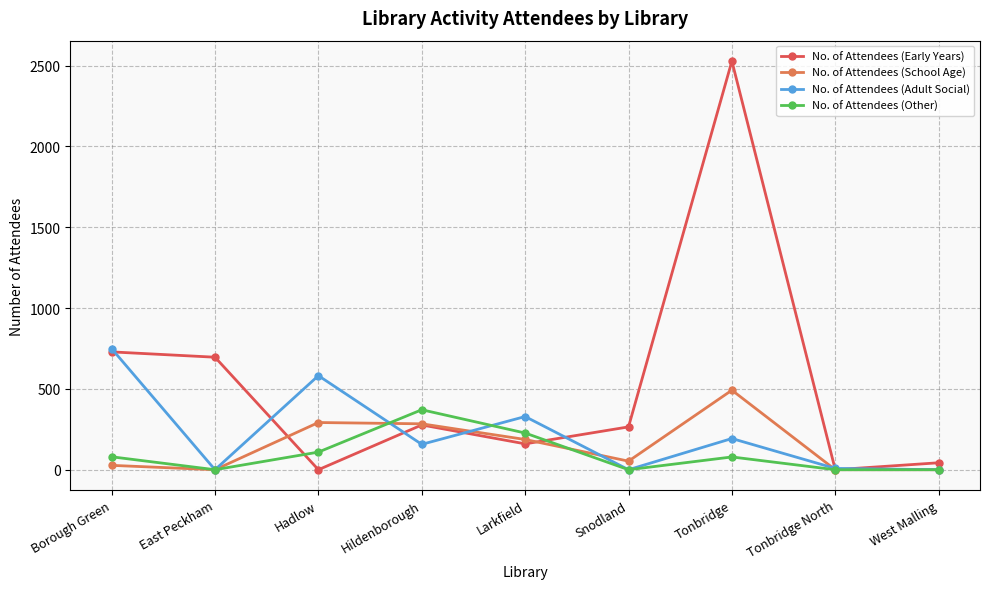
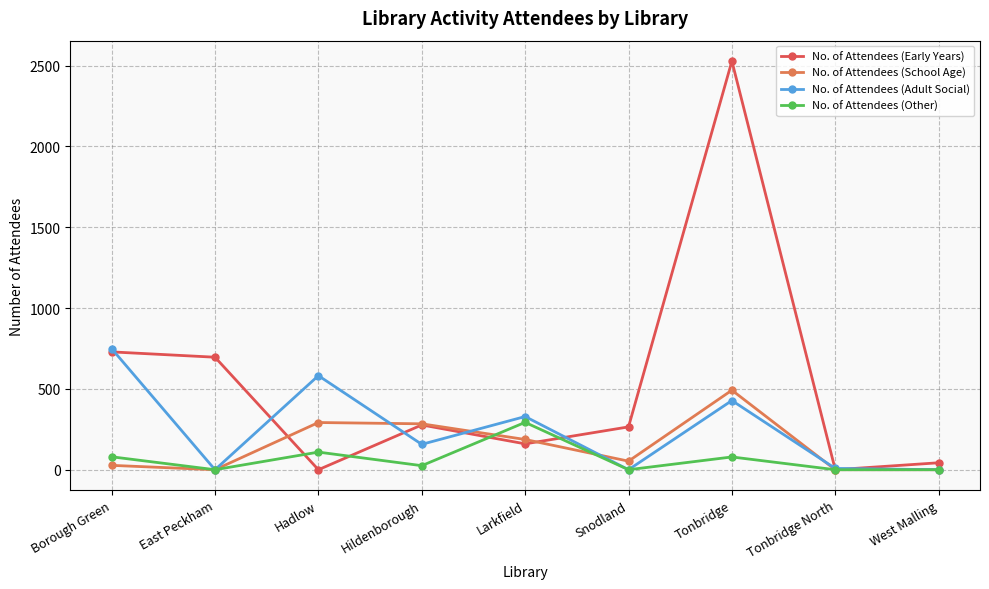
No. of Attendees (Other), Hildenborough: 370 -> 30
No. of Attendees (Other), Larkfield: 230 -> 290
No. of Attendees (Adult Social), Tonbridge: 190 -> 430
